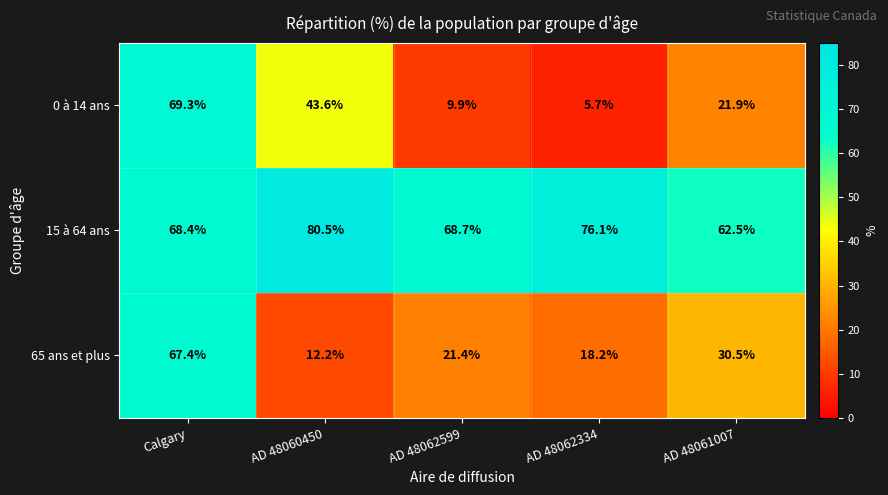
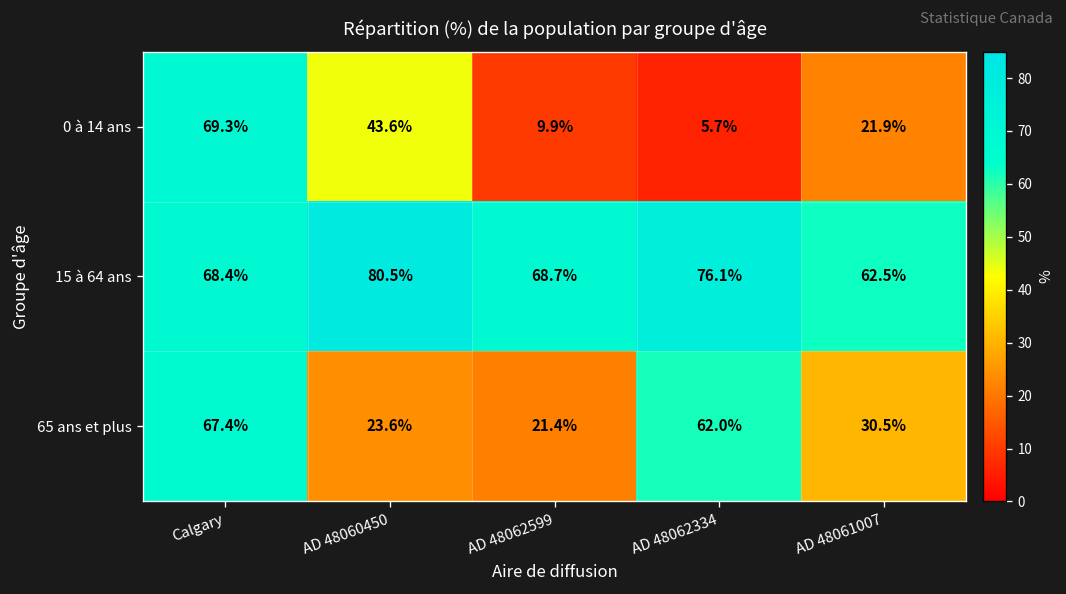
65 ans et plus, AD 48060450: 12.2% -> 23.6%
65 ans et plus, AD 48062334: 18.2% -> 62.0%
